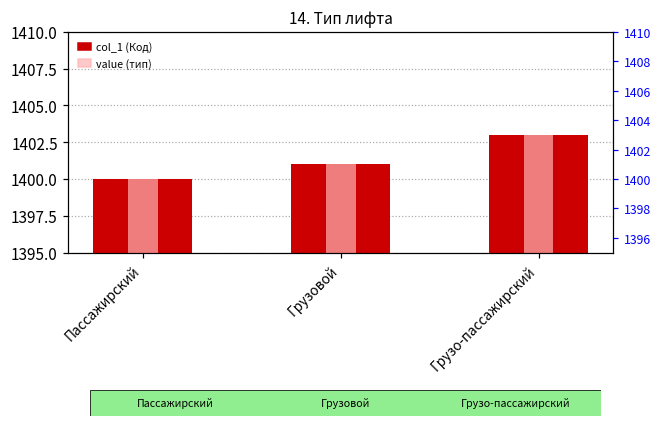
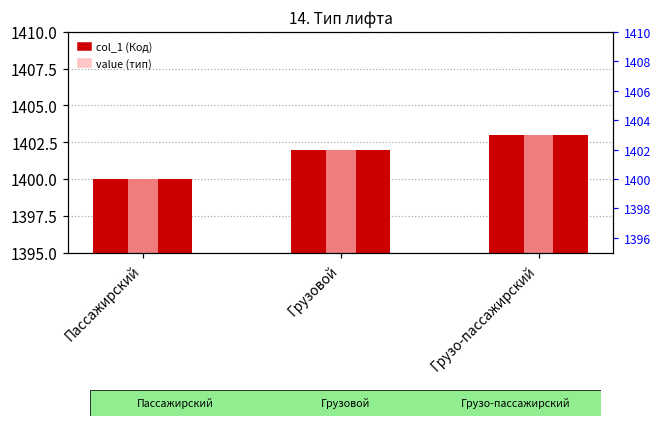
col_1 (Код), Грузовой: 1401 -> 1402
